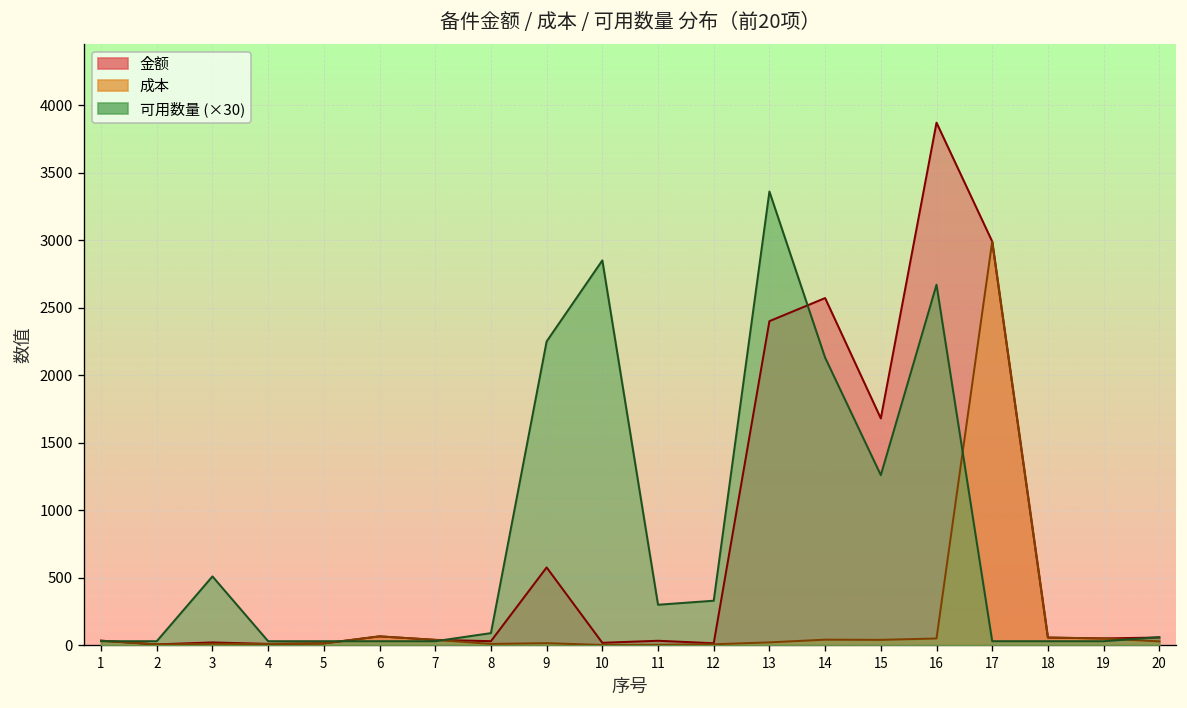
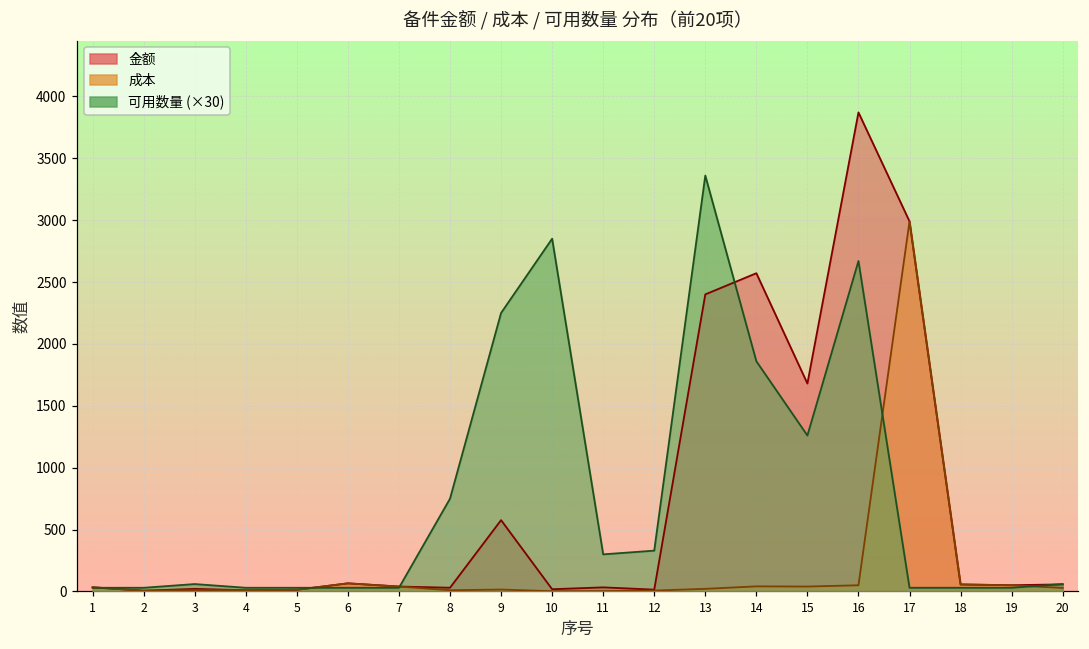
可用数量 (×30), 3: 510 -> 60
可用数量 (×30), 8: 90 -> 750
可用数量 (×30), 14: 2130 -> 1860
